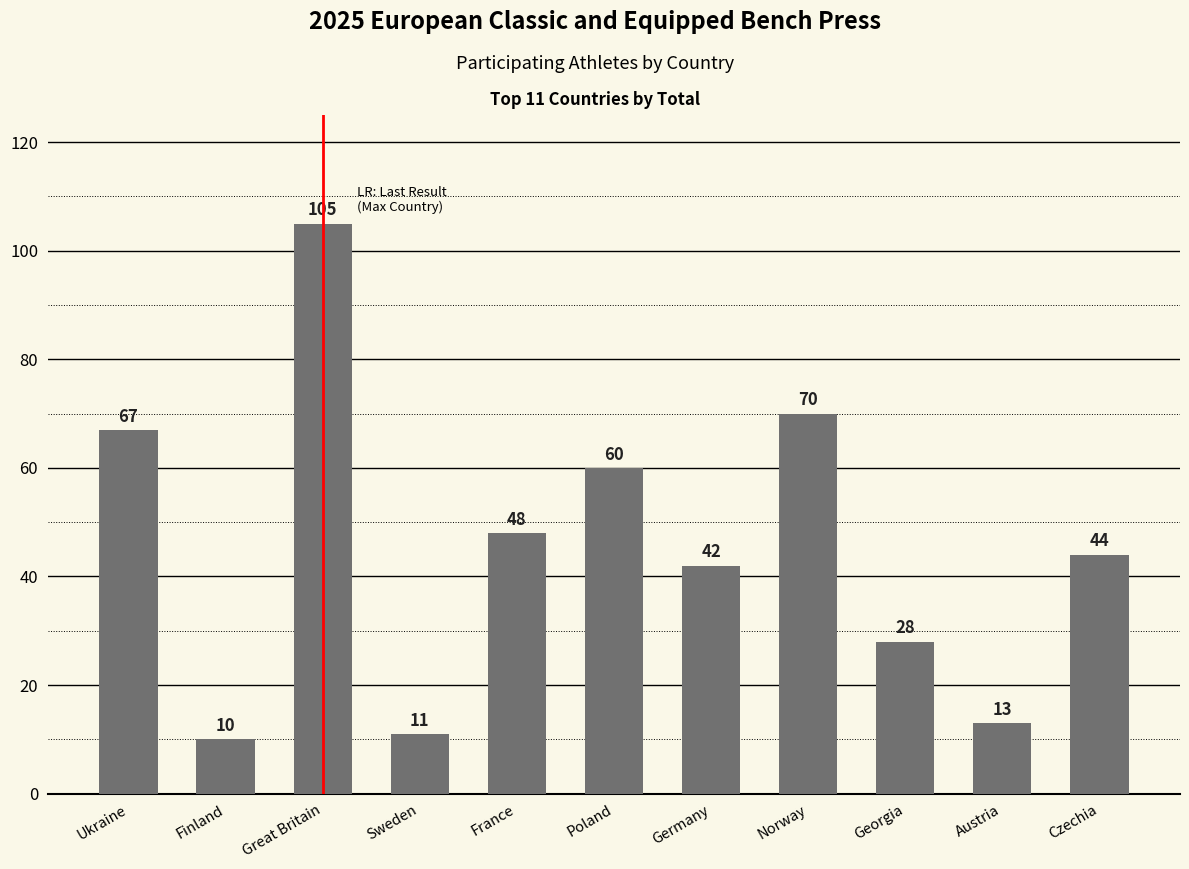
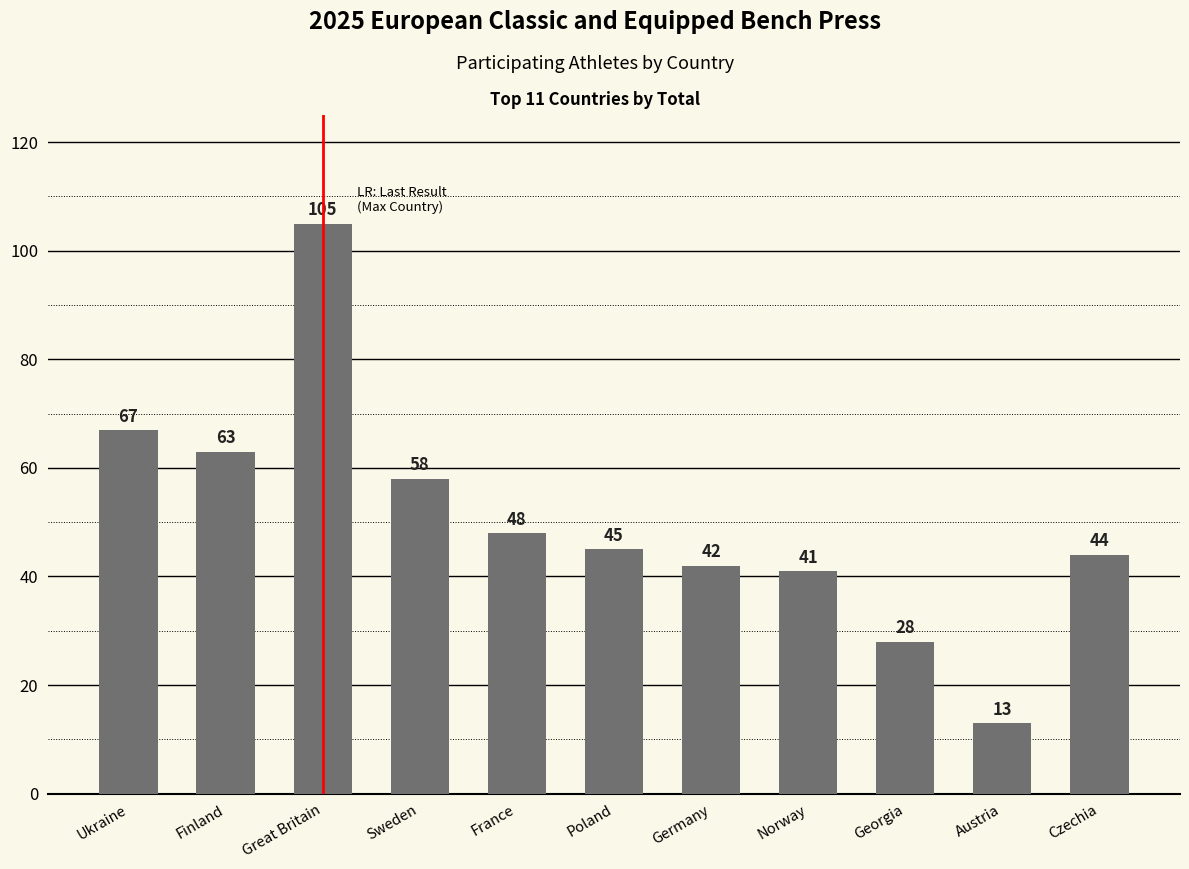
Finland: 10 -> 63
Sweden: 11 -> 58
Poland: 60 -> 45
Norway: 70 -> 41
